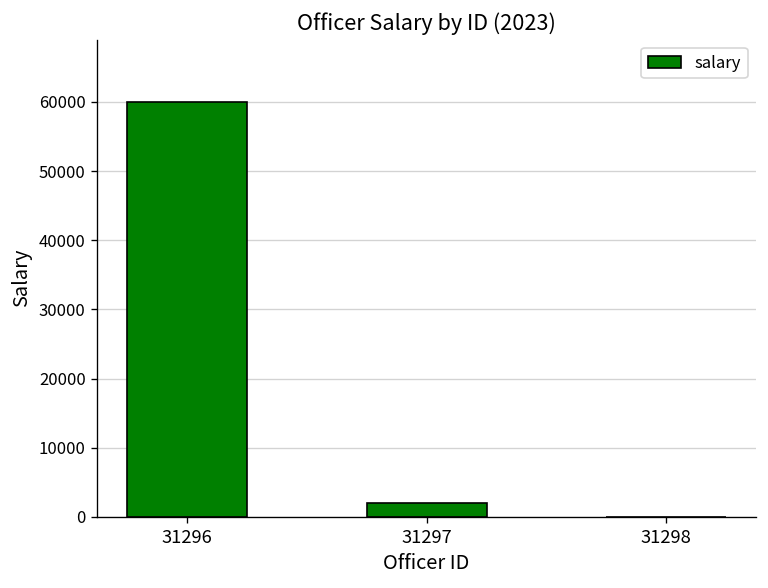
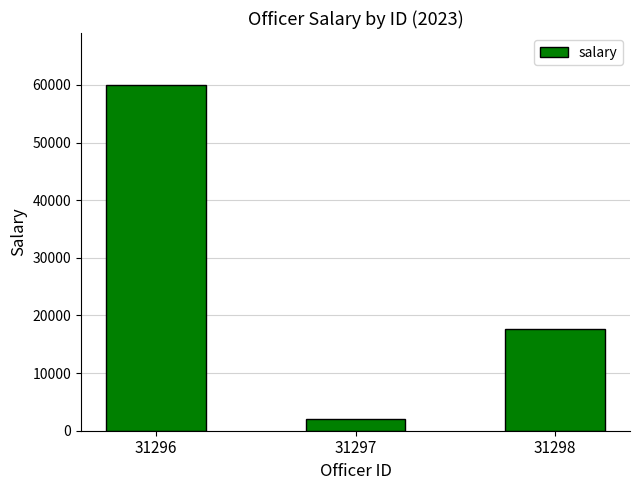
31298: 0 -> 18000
